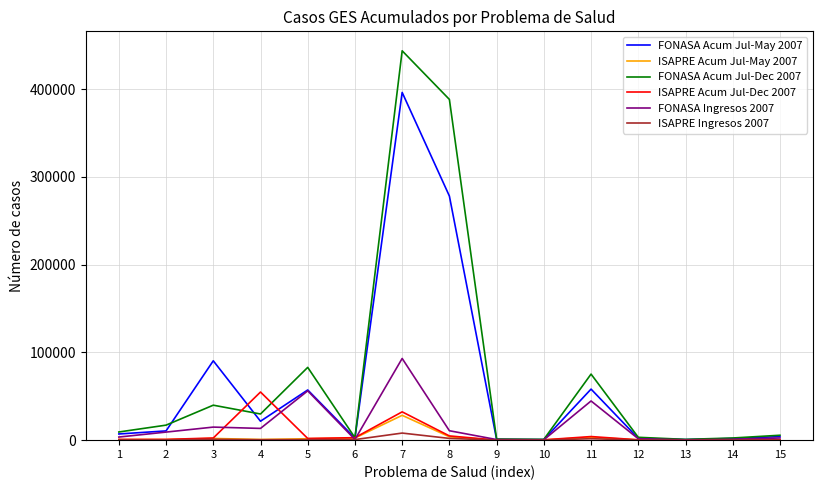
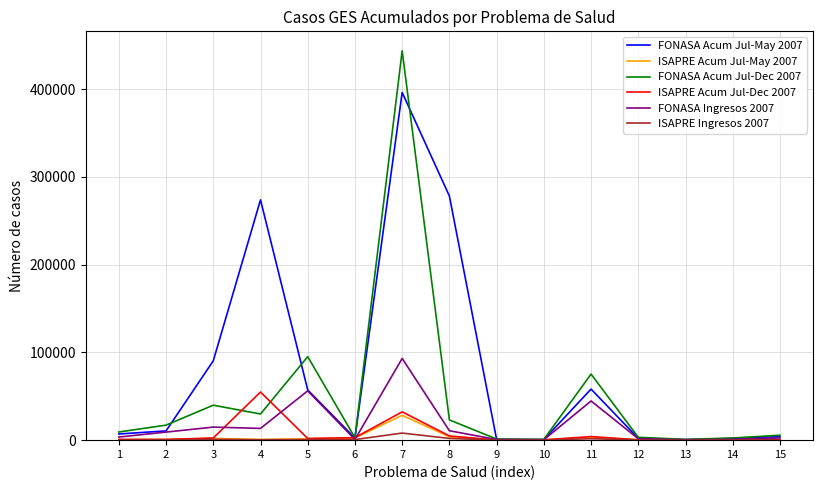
FONASA Acum Jul-May 2007, 4: 20000 -> 270000
FONASA Acum Jul-Dec 2007, 5: 80000 -> 100000
FONASA Acum Jul-Dec 2007, 8: 390000 -> 20000
